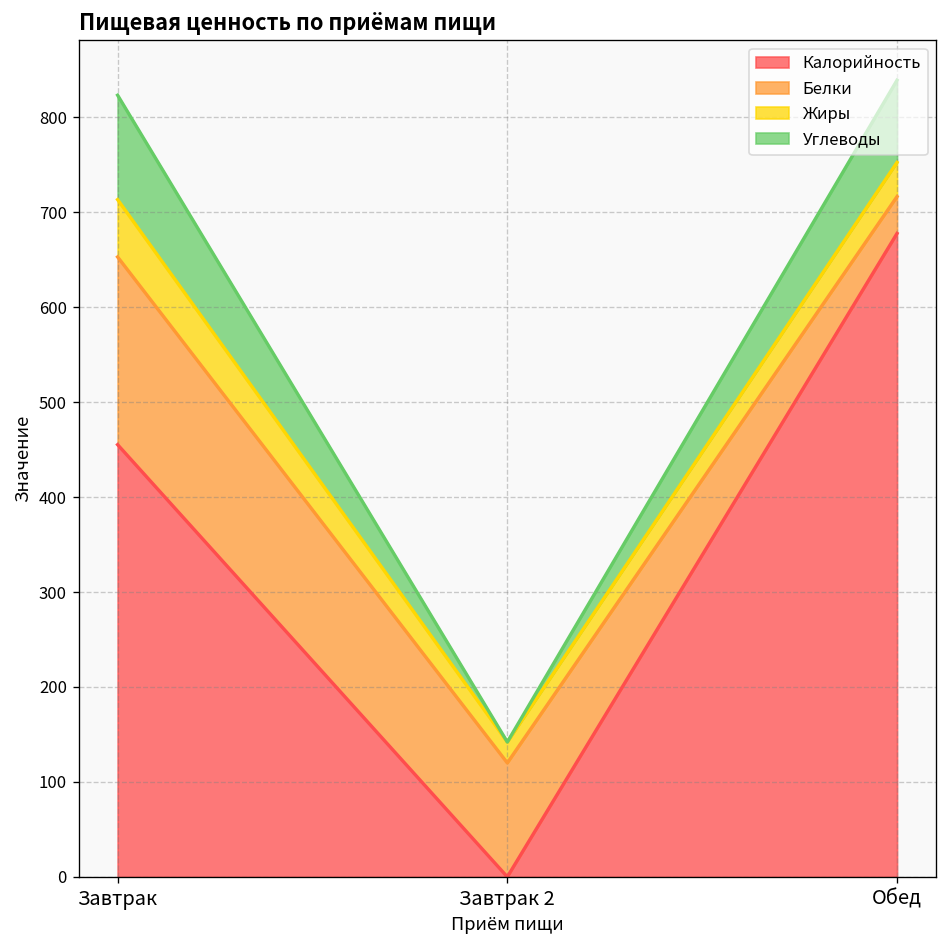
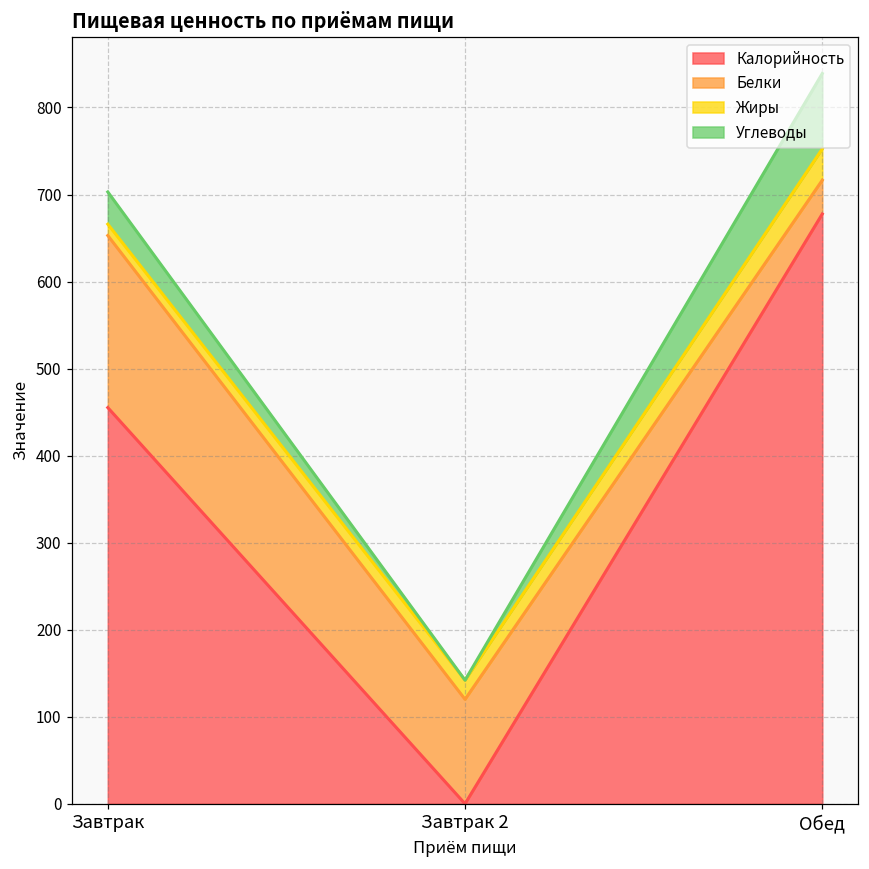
Жиры, Завтрак: 60 -> 10
Углеводы, Завтрак: 110 -> 40
